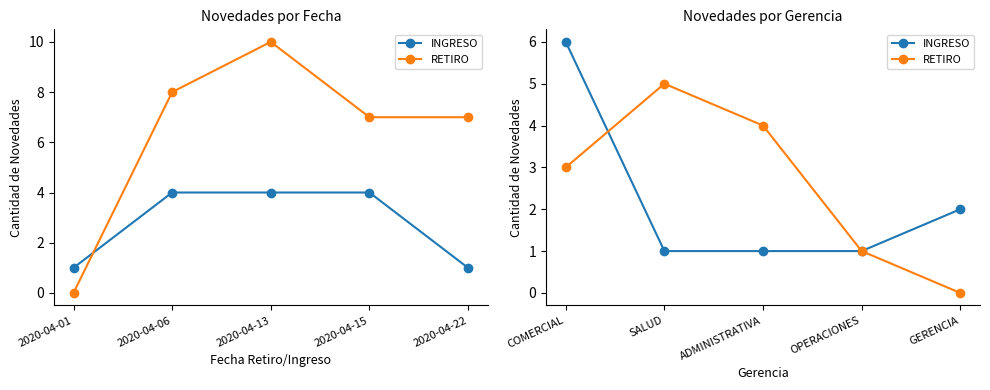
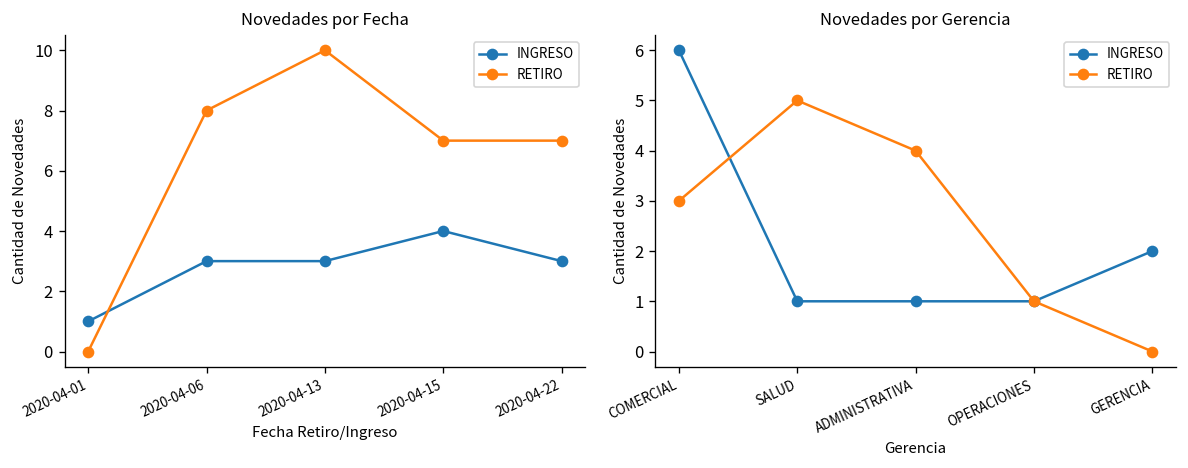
Novedades por Fecha, INGRESO, 2020-04-06: 4 -> 3
Novedades por Fecha, INGRESO, 2020-04-13: 4 -> 3
Novedades por Fecha, INGRESO, 2020-04-22: 1 -> 3
